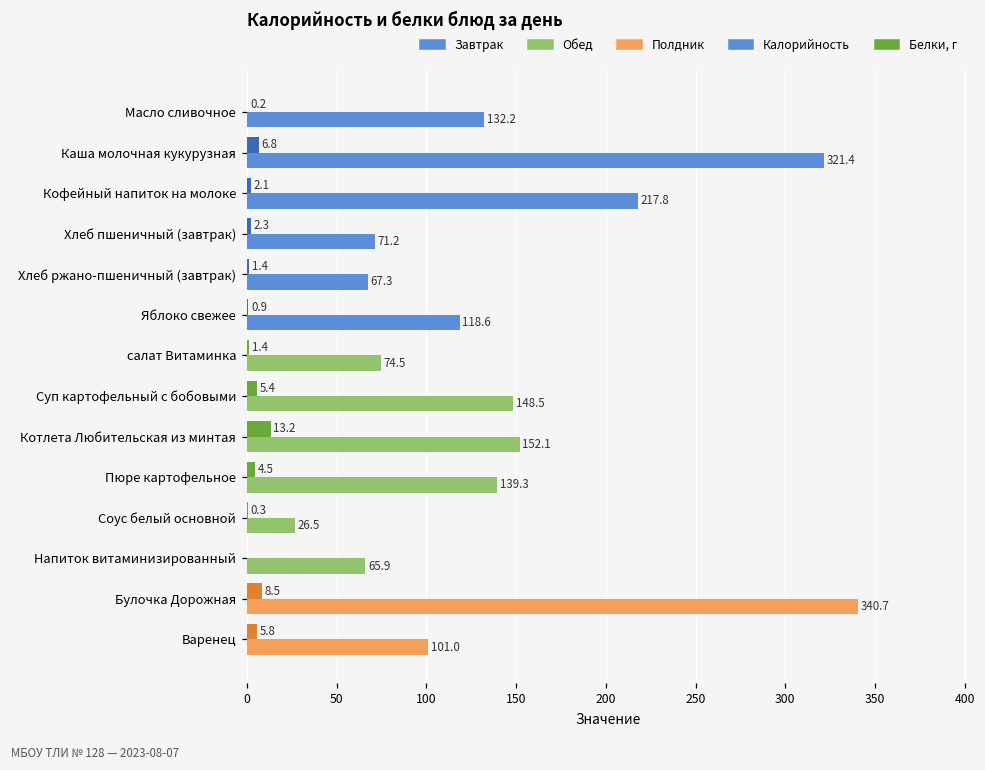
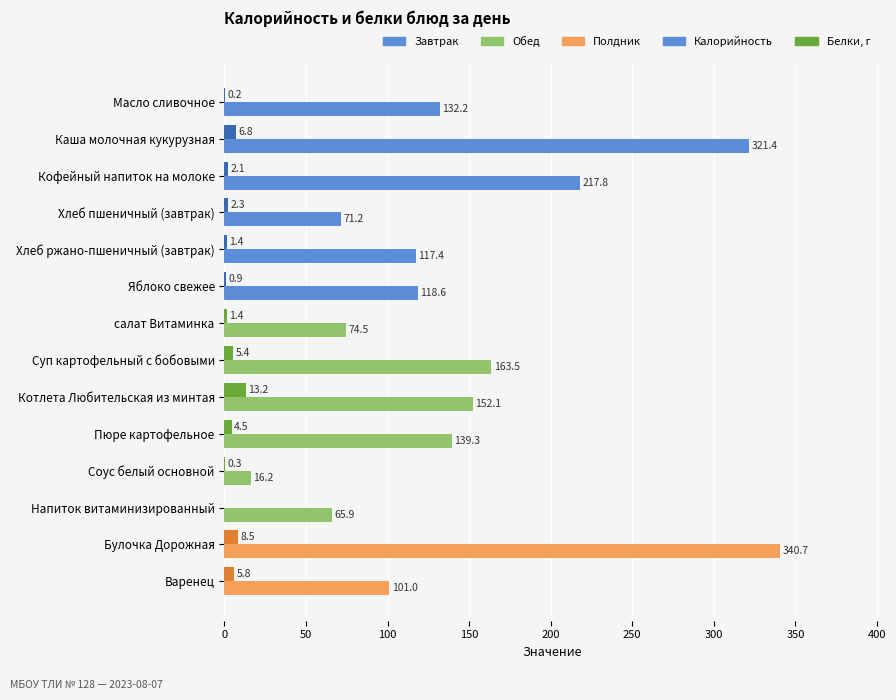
Калорийность, Хлеб ржано-пшеничный (завтрак): 67.3 -> 117.4
Калорийность, Суп картофельный с бобовыми: 148.5 -> 163.5
Калорийность, Соус белый основной: 26.5 -> 16.2
